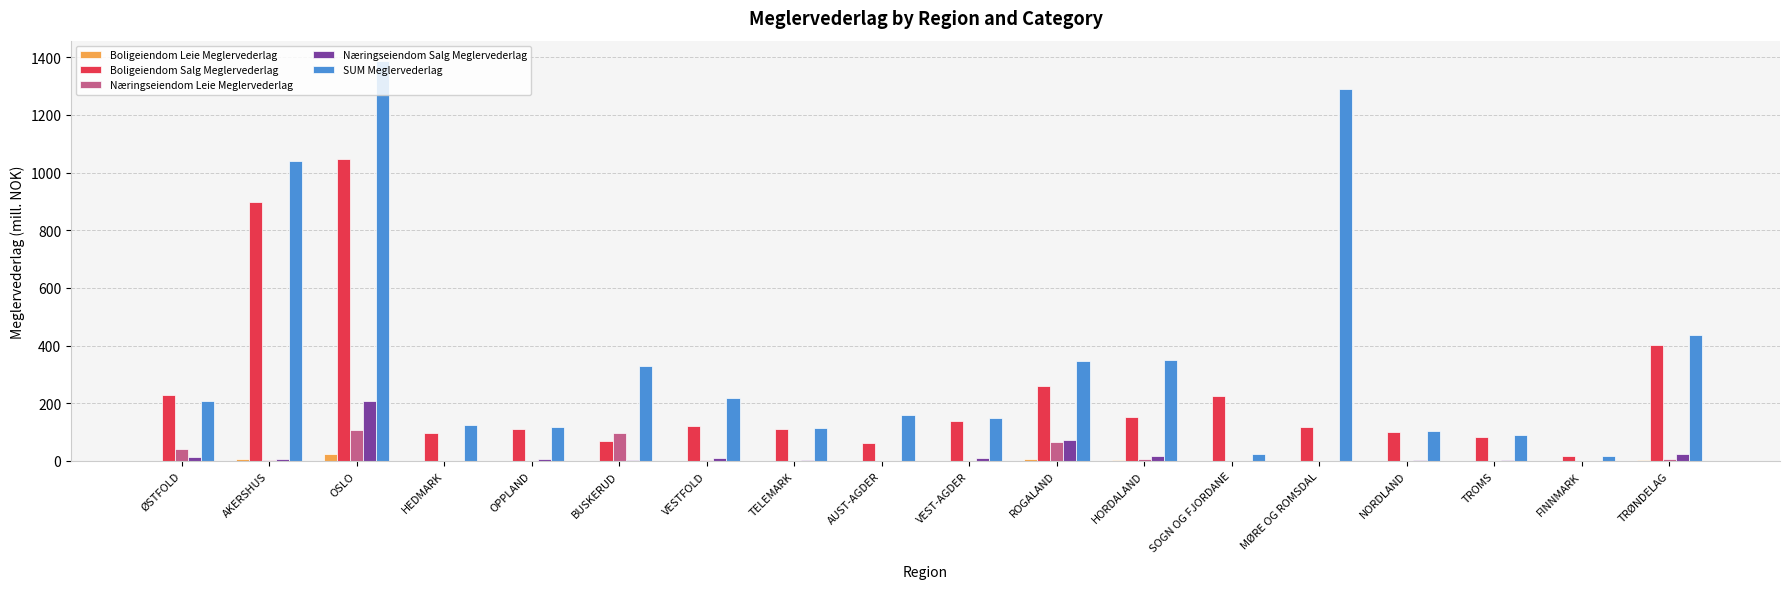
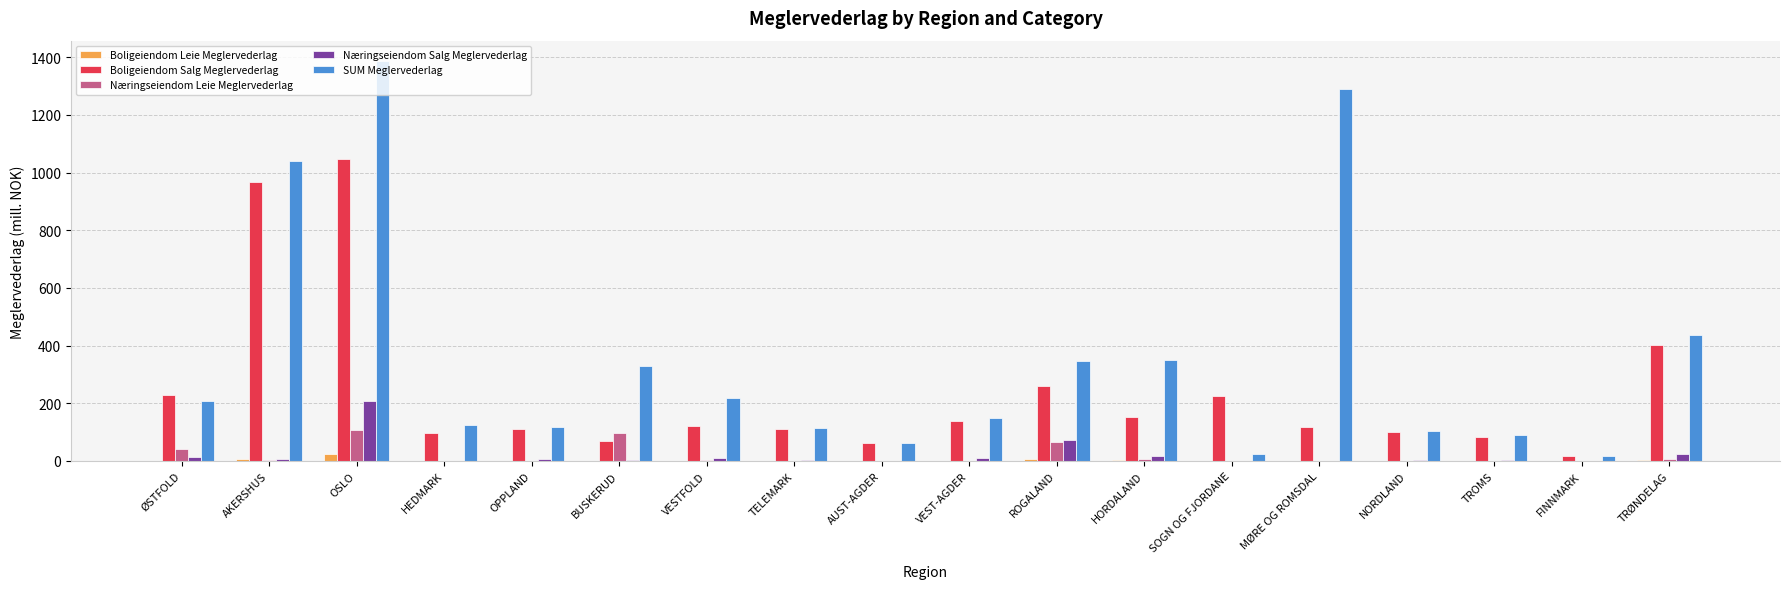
Boligeiendom Salg Meglervederlag, AKERSHUS: 900 -> 970
SUM Meglervederlag, AUST-AGDER: 160 -> 60
